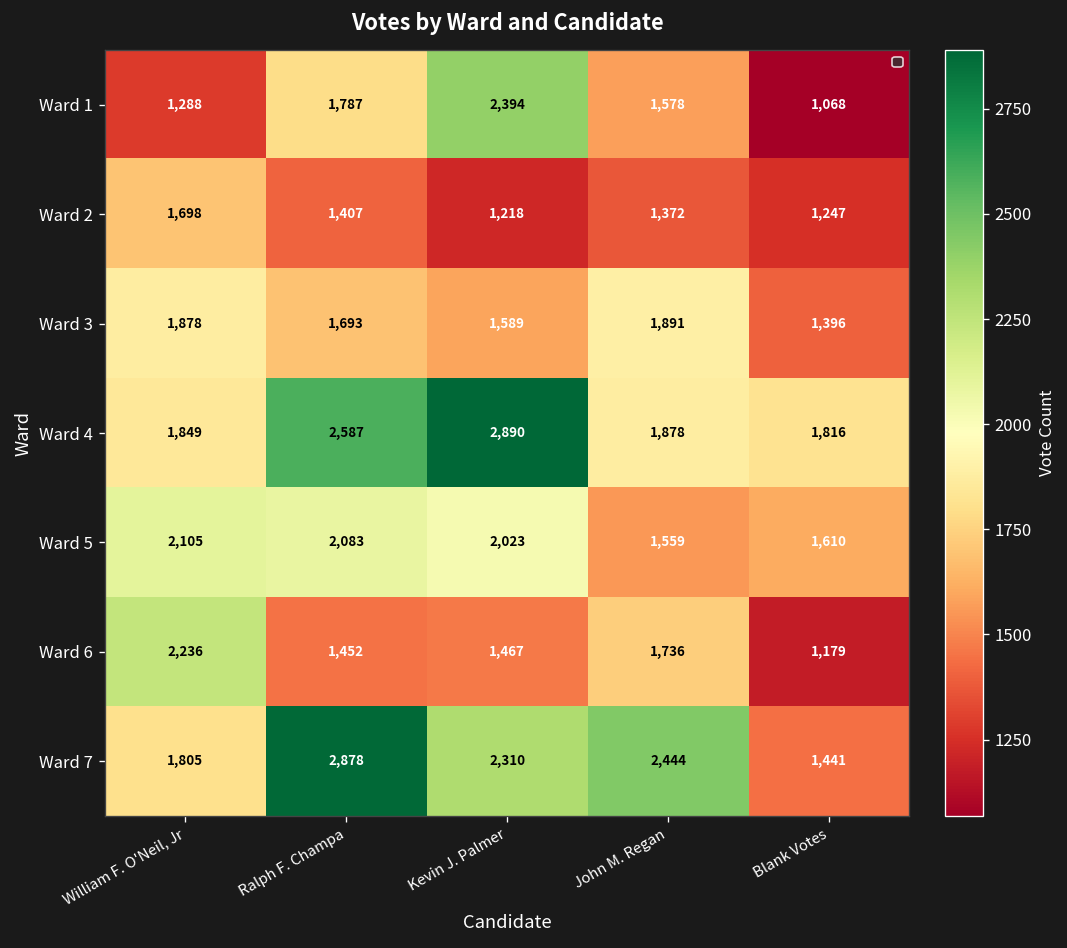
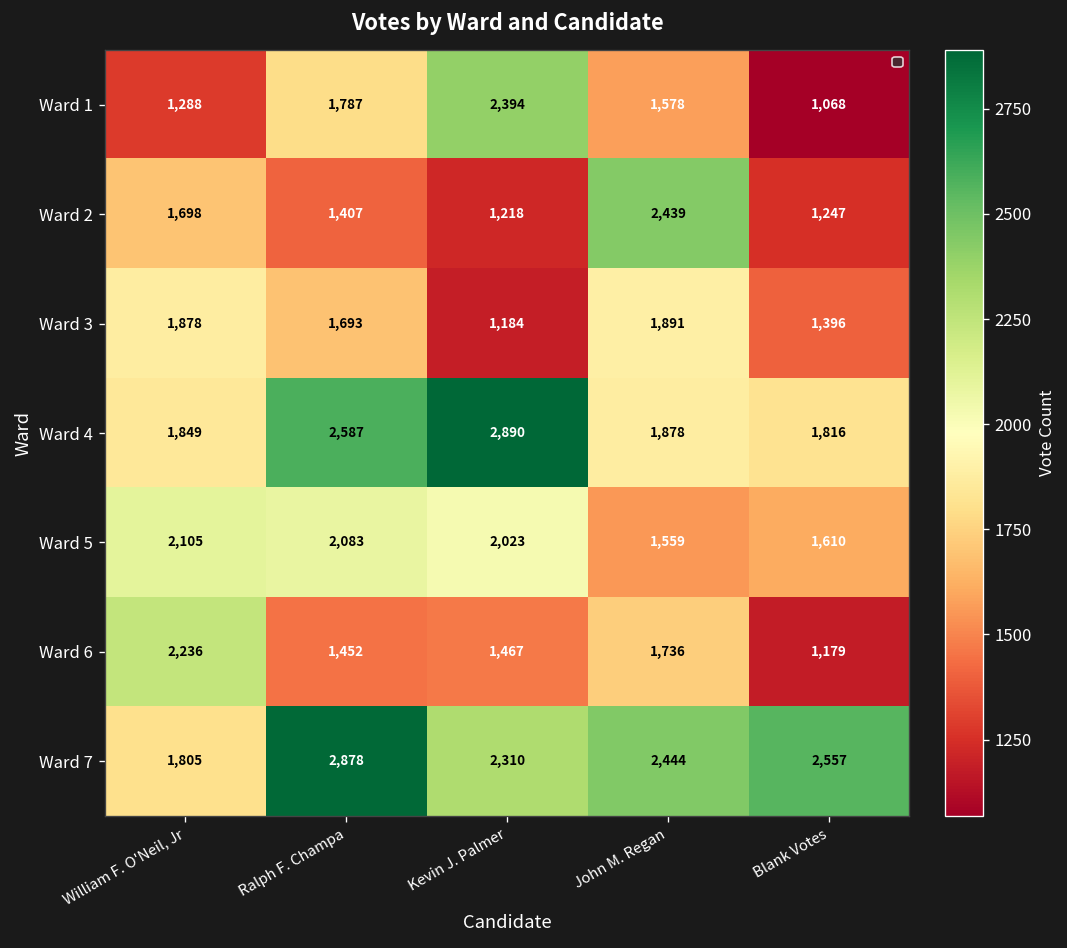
Ward 2, John M. Regan: 1,372 -> 2,439
Ward 3, Kevin J. Palmer: 1,589 -> 1,184
Ward 7, Blank Votes: 1,441 -> 2,557
